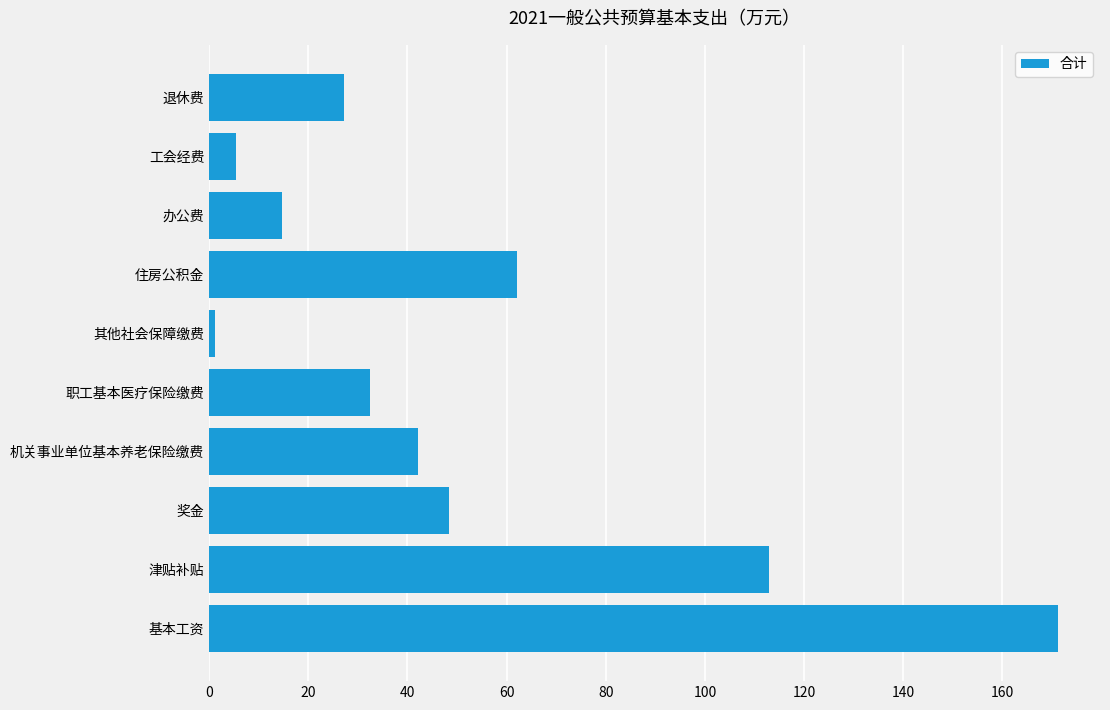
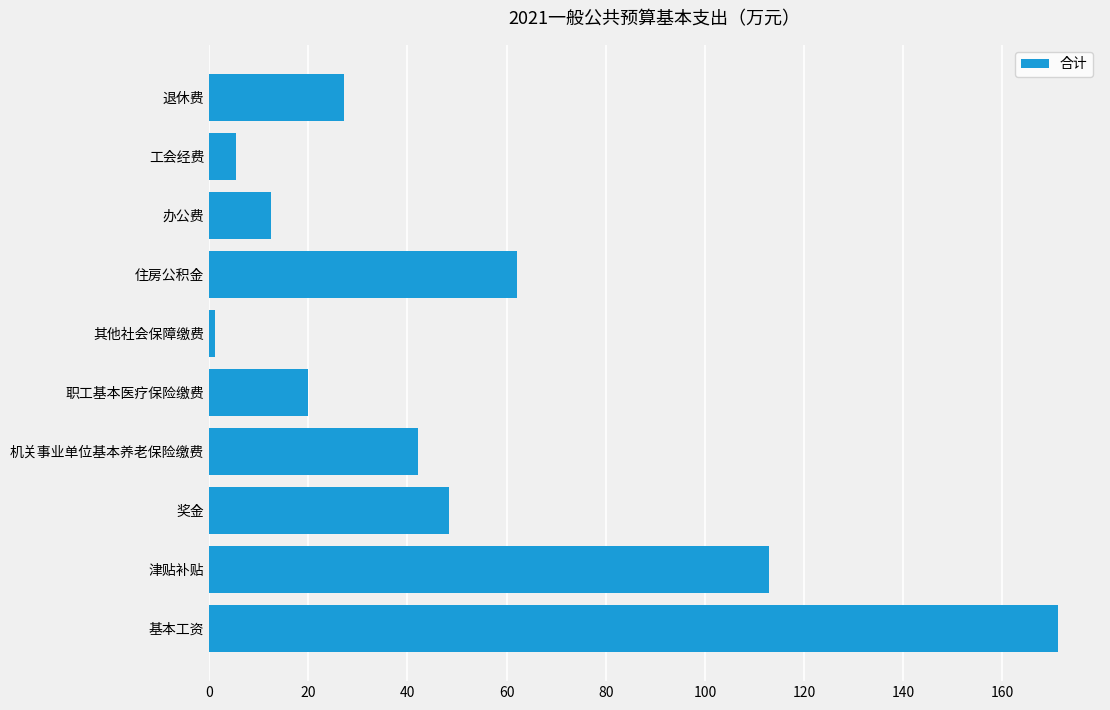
办公费: 15 -> 13
职工基本医疗保险缴费: 32 -> 20
